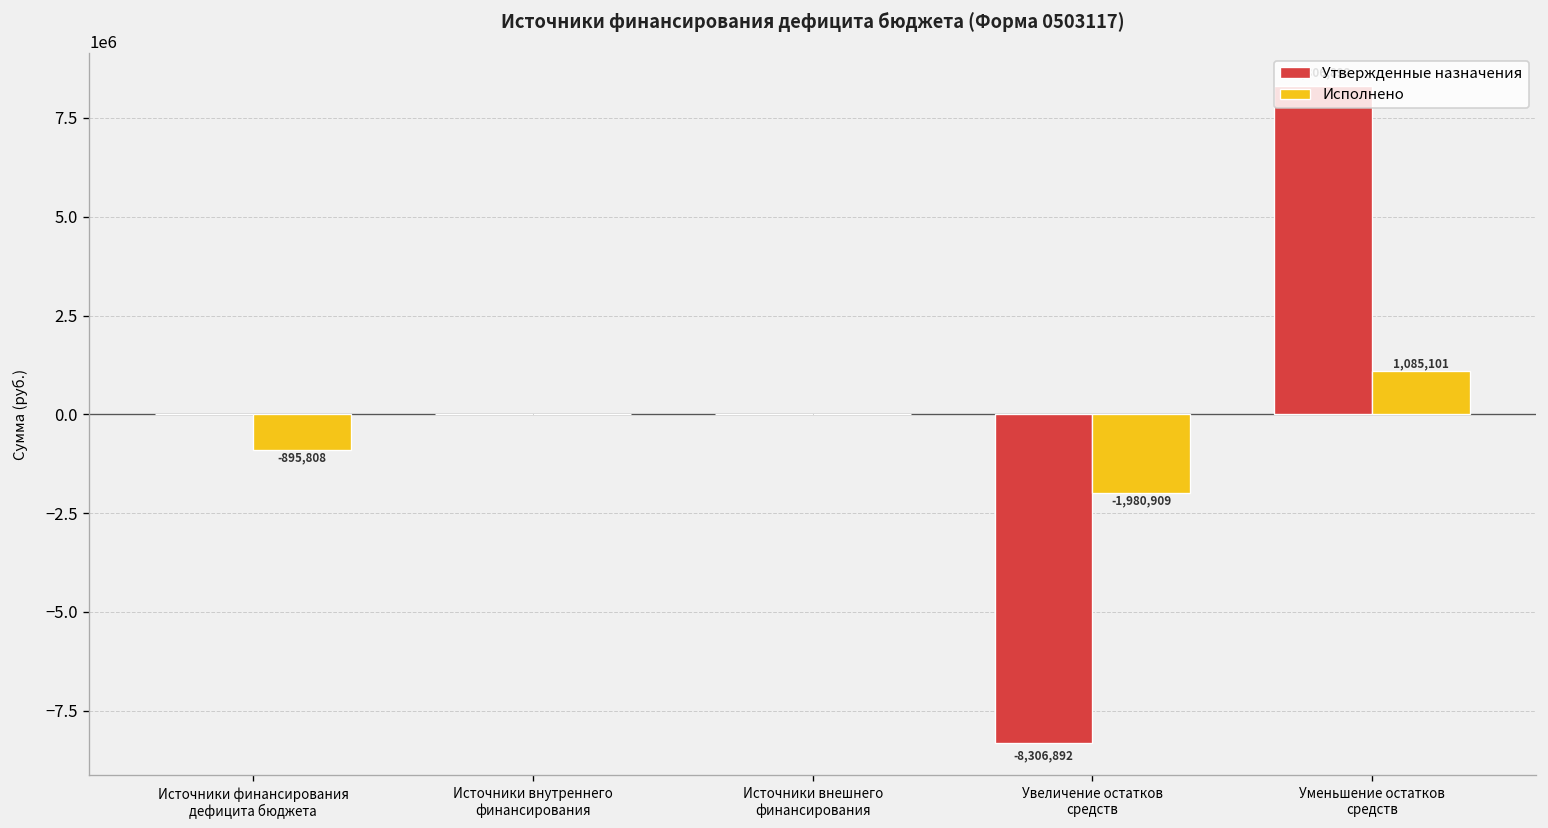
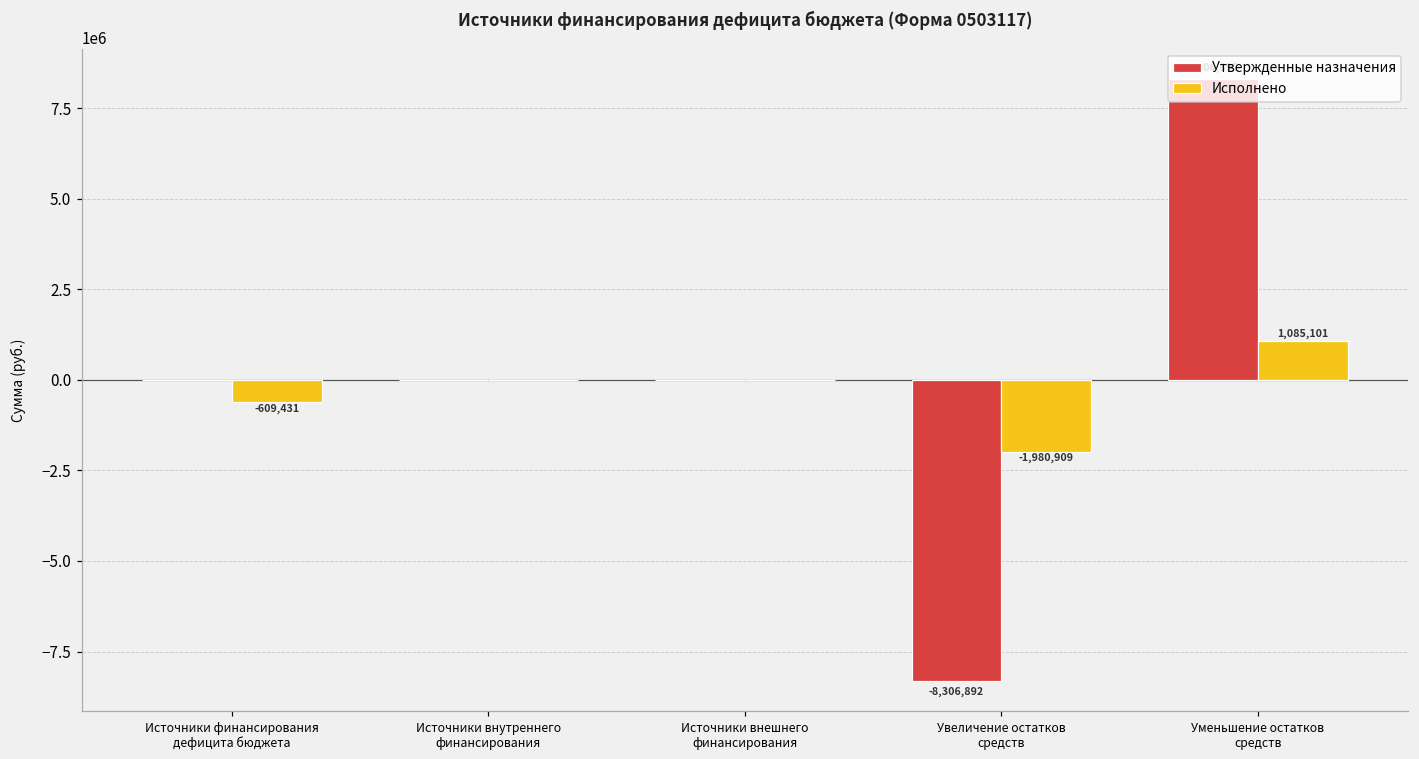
Исполнено, Источники финансирования дефицита бюджета: -895,808 -> -609,431
